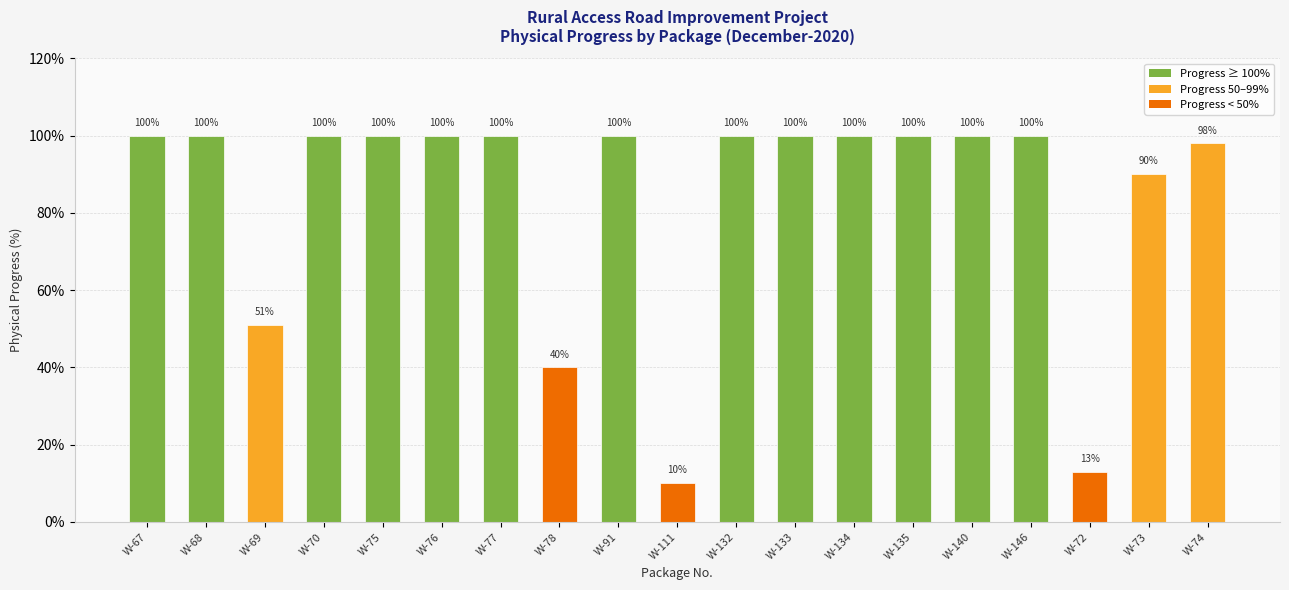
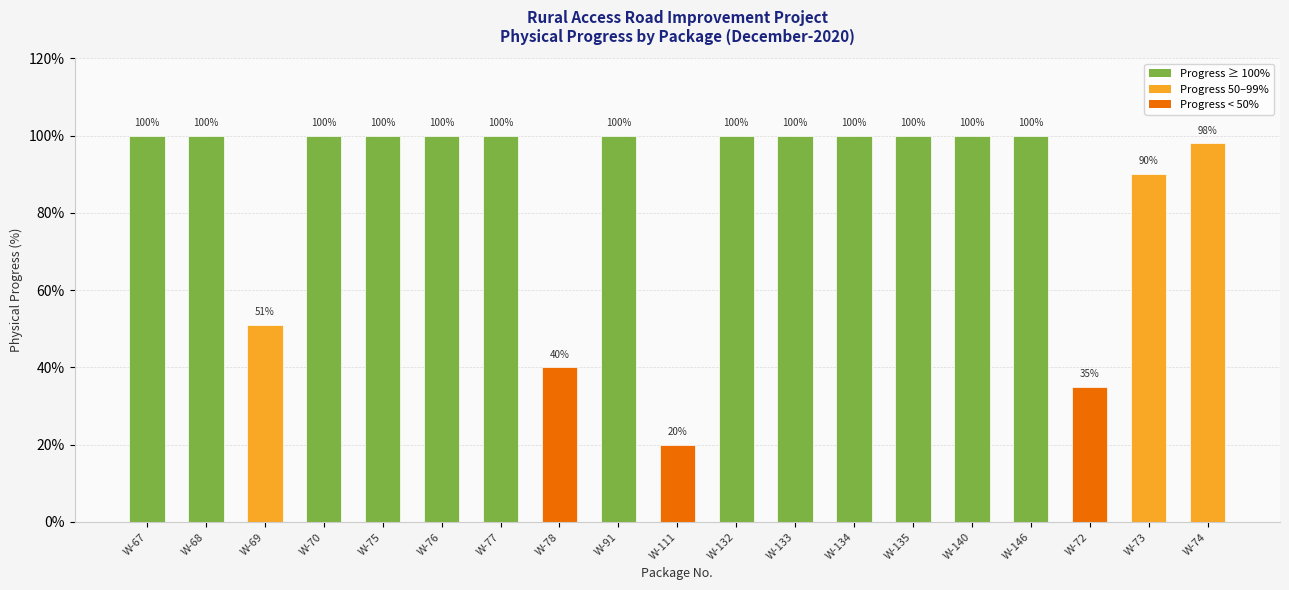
W-111: 10% -> 20%
W-72: 13% -> 35%
